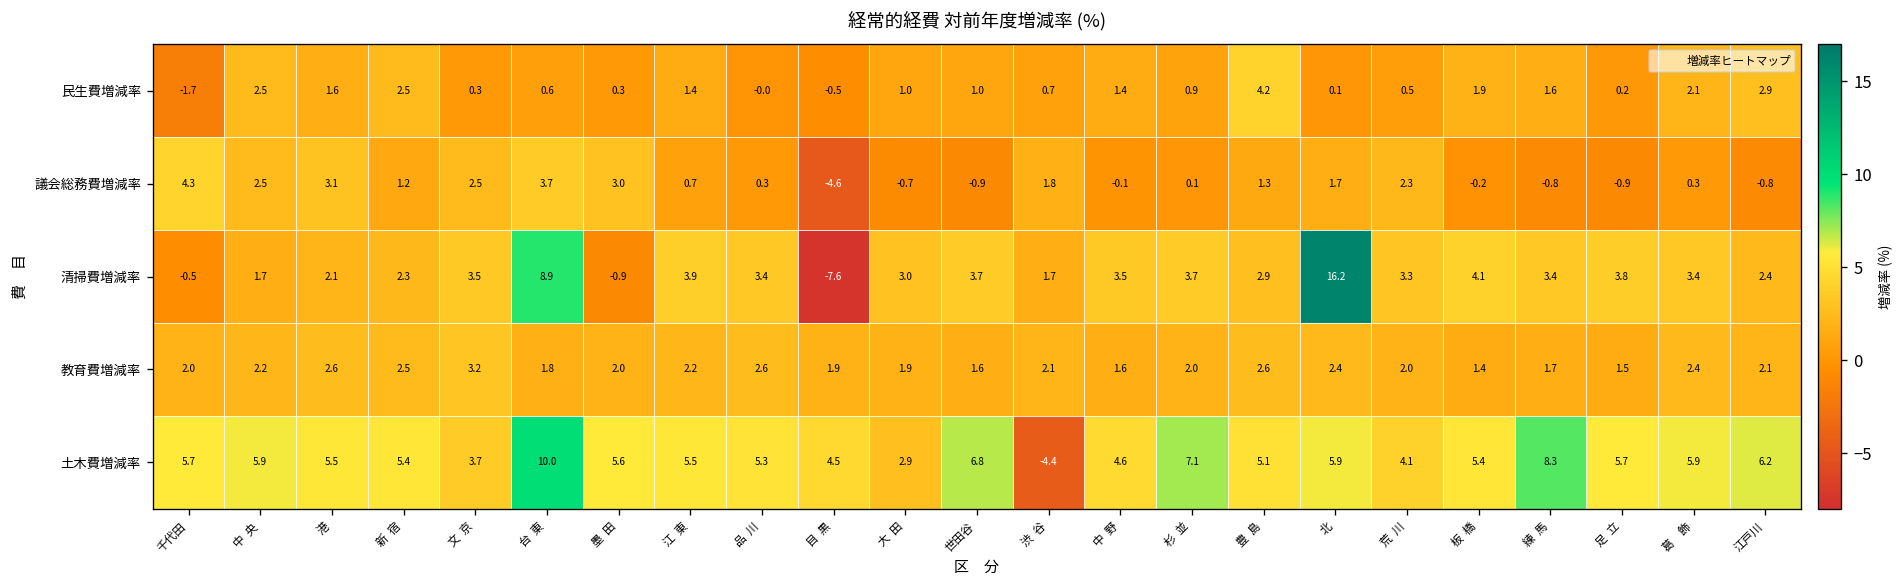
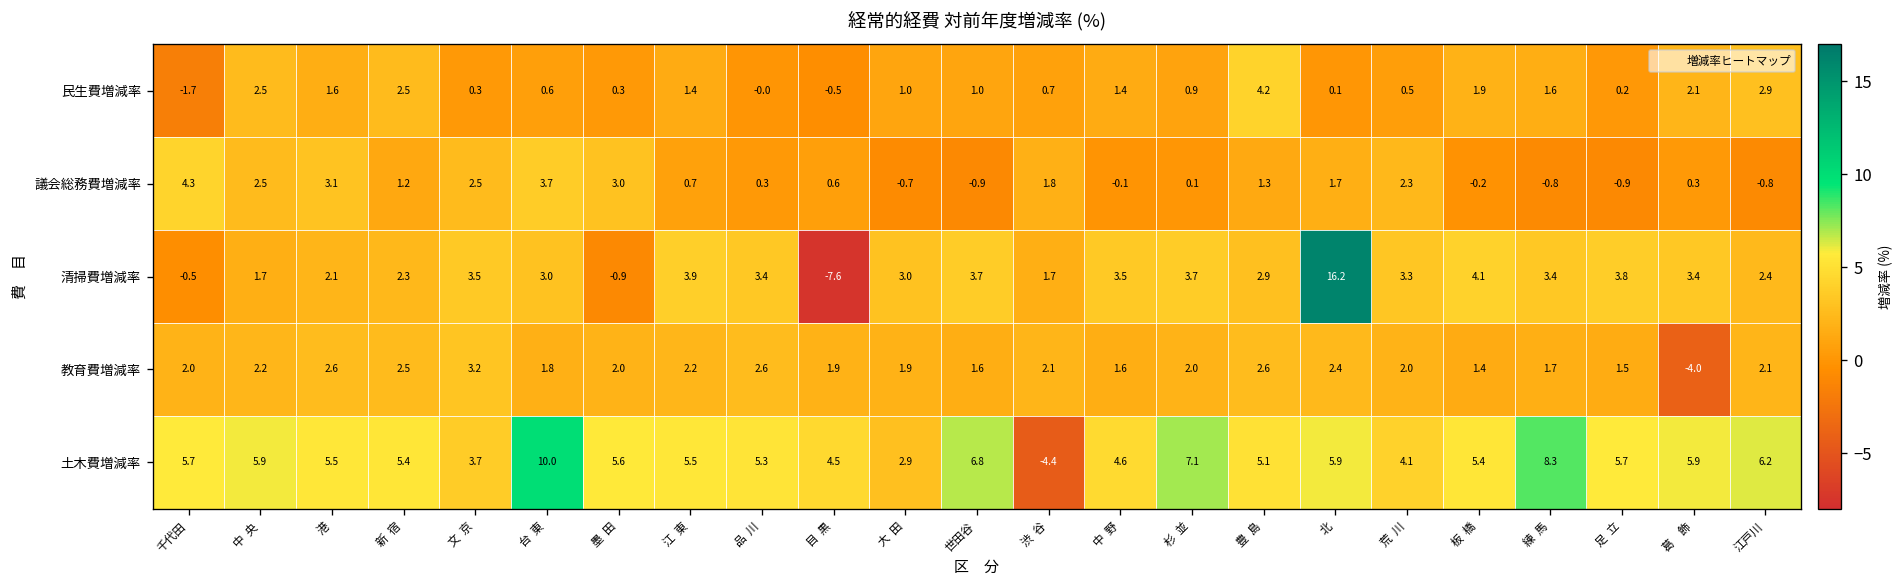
議会総務費増減率, 目 黒: -4.6 -> 0.6
清掃費増減率, 台 東: 8.9 -> 3.0
教育費増減率, 葛 飾: 2.4 -> -4.0
